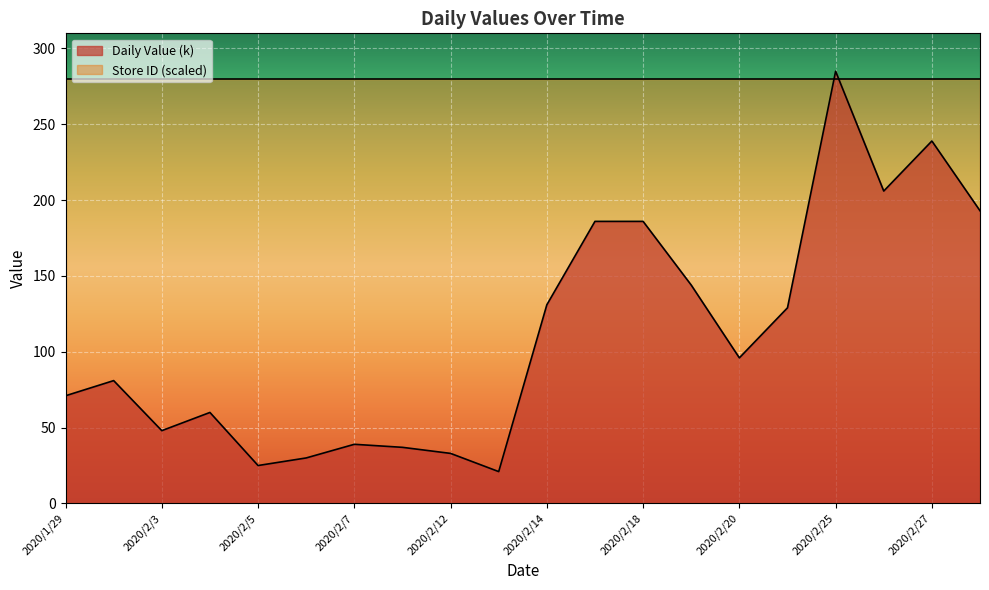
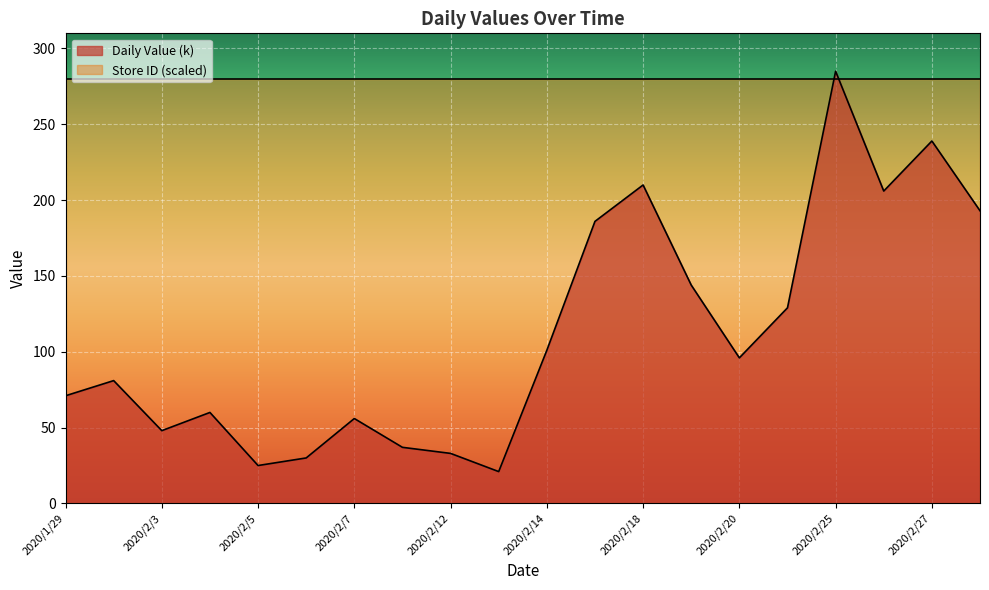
Daily Value (k), 2020/2/7: 39 -> 56
Daily Value (k), 2020/2/14: 131 -> 101
Daily Value (k), 2020/2/18: 186 -> 210
